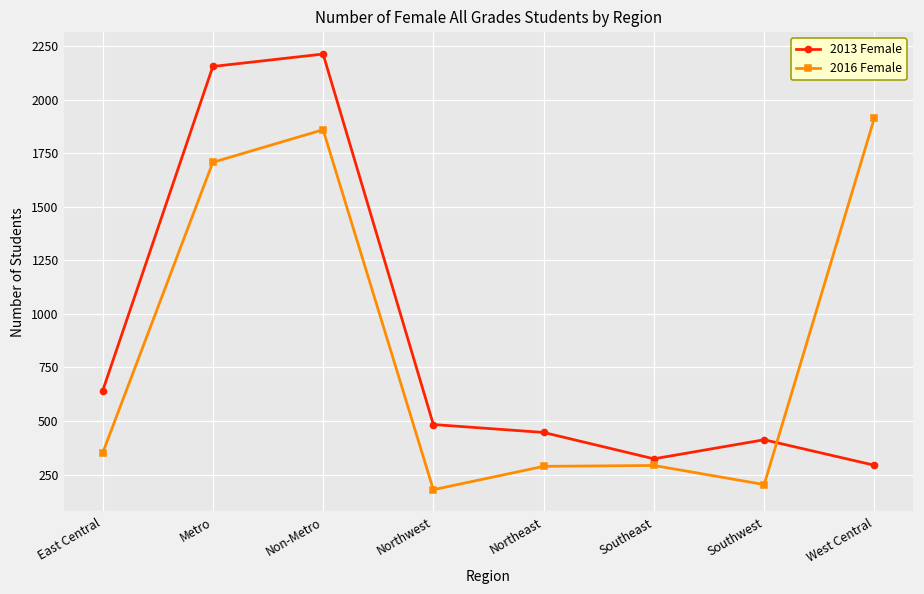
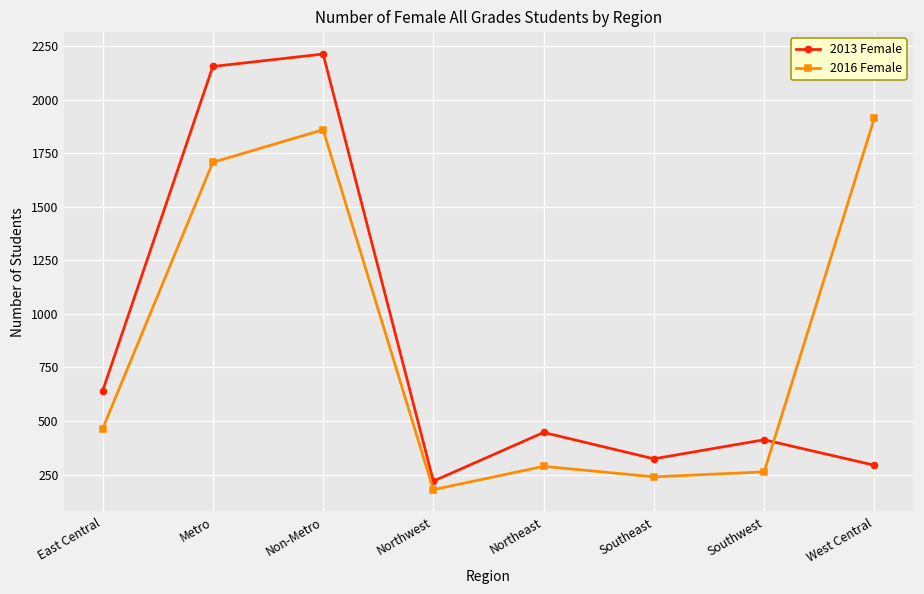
2016 Female, East Central: 350 -> 460
2013 Female, Northwest: 480 -> 220
2016 Female, Southeast: 290 -> 240
2016 Female, Southwest: 200 -> 260
